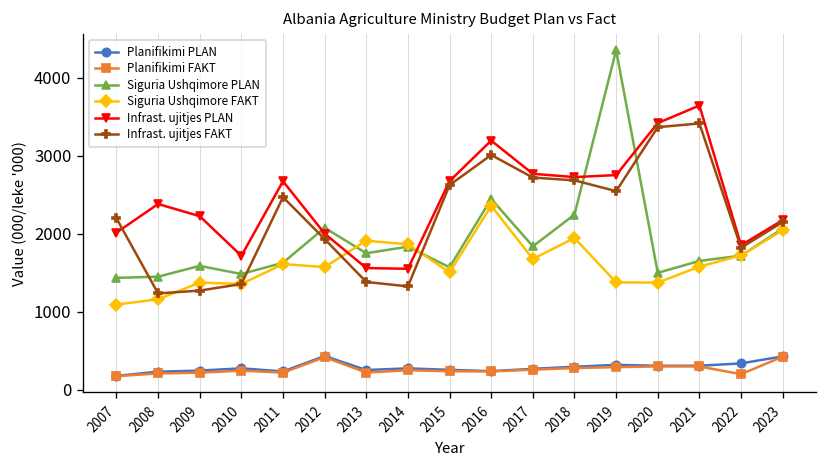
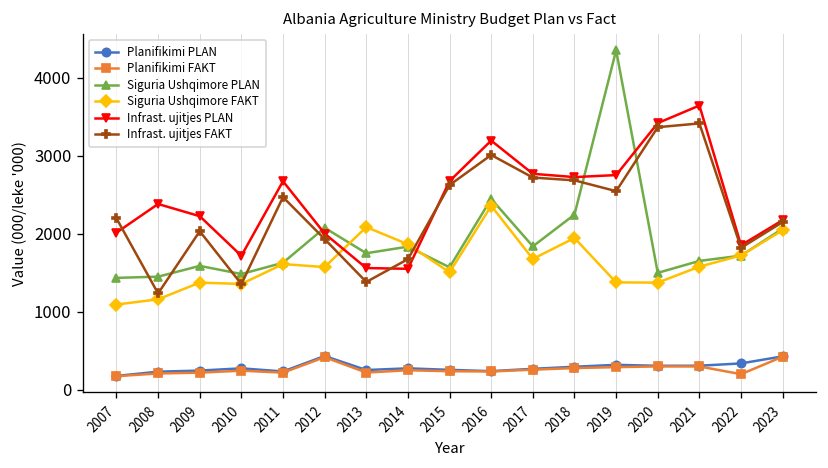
Infrast. ujitjes FAKT, 2009: 1300 -> 2000
Siguria Ushqimore FAKT, 2013: 1900 -> 2100
Infrast. ujitjes FAKT, 2014: 1300 -> 1700
